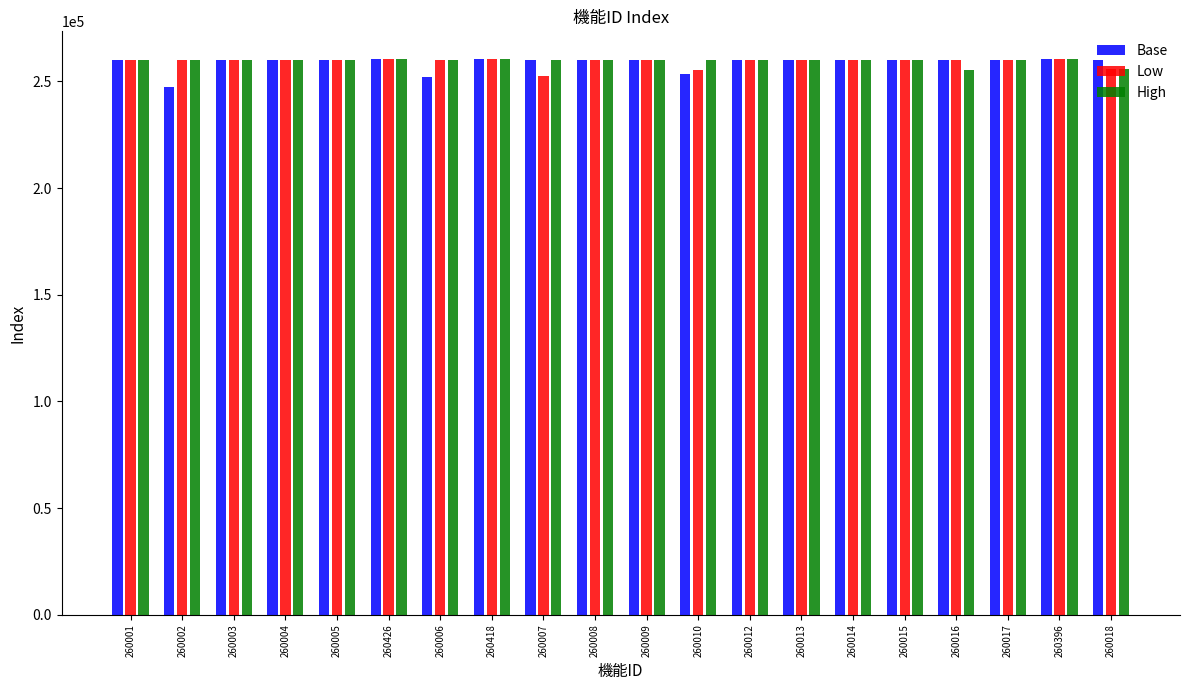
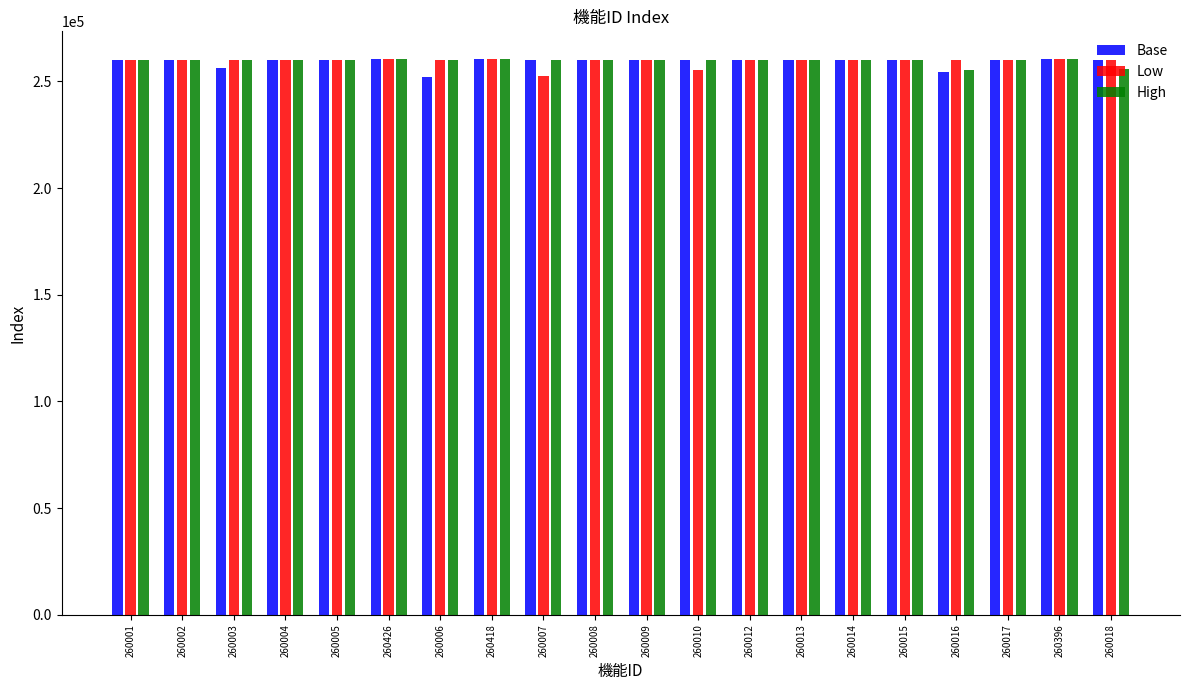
Base, 260002: 247000 -> 260000
Base, 260003: 260000 -> 256000
Base, 260010: 253000 -> 260000
Base, 260016: 260000 -> 255000
Low, 260018: 256000 -> 260000
